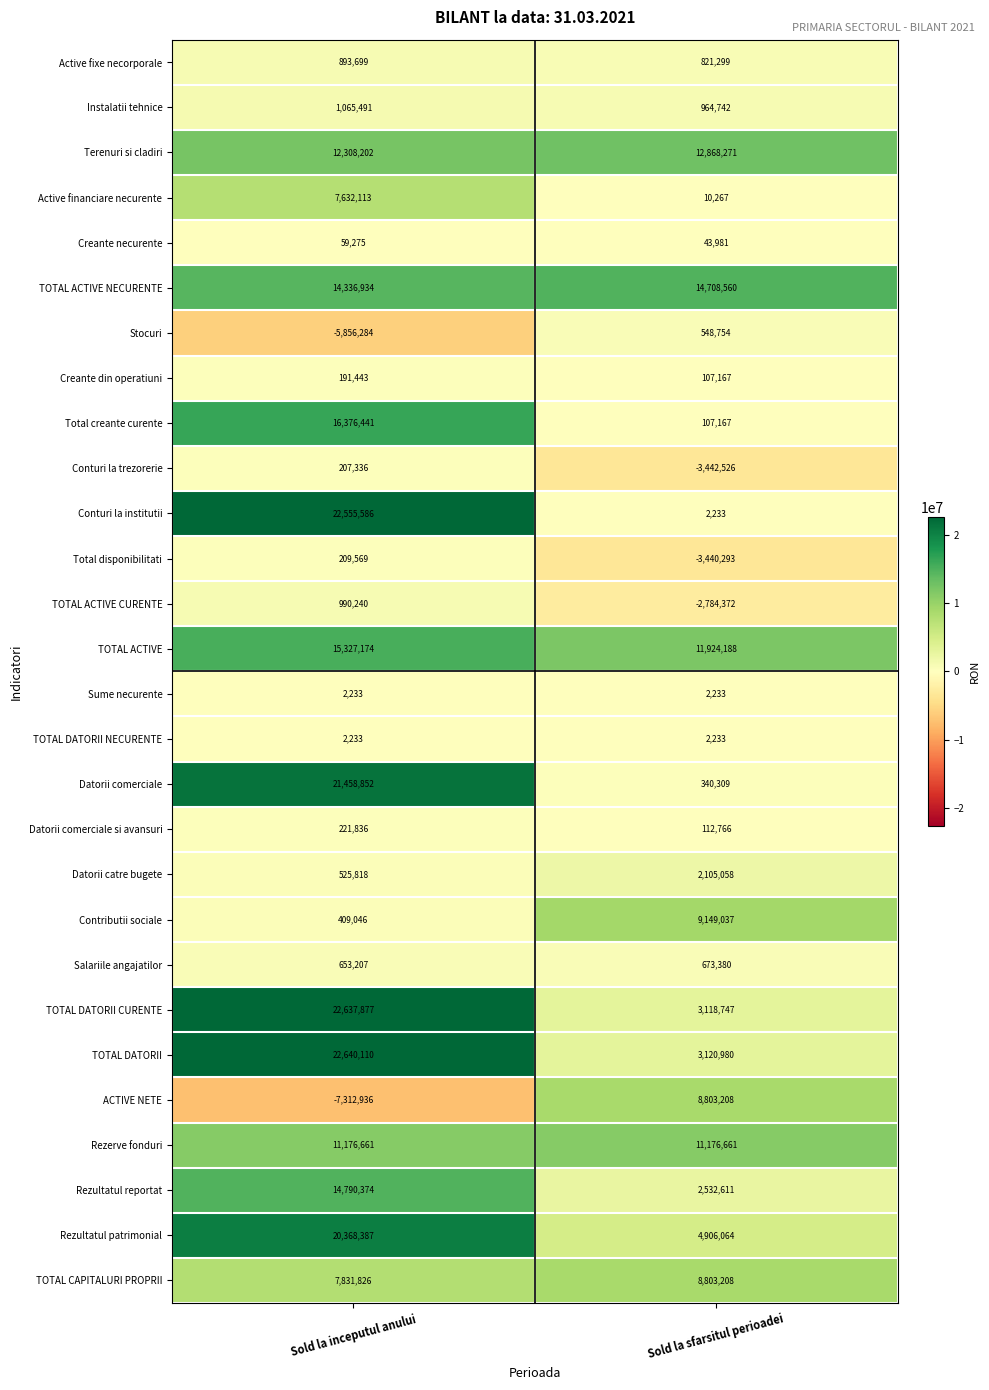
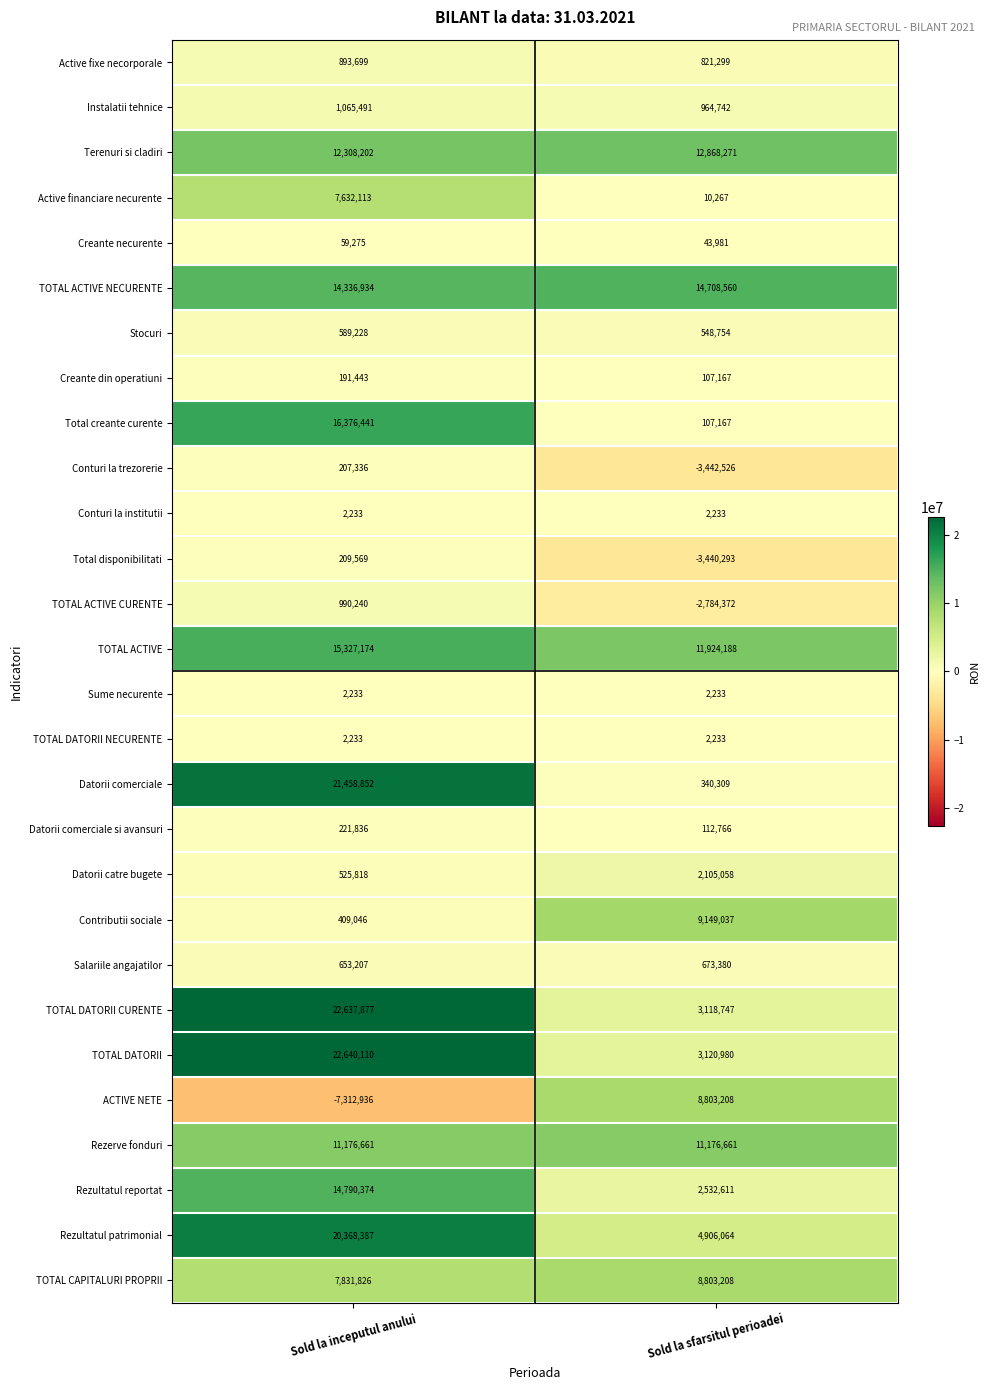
Stocuri, Sold la inceputul anului: -5,856,284 -> 589,228
Conturi la institutii, Sold la inceputul anului: 22,555,586 -> 2,233
